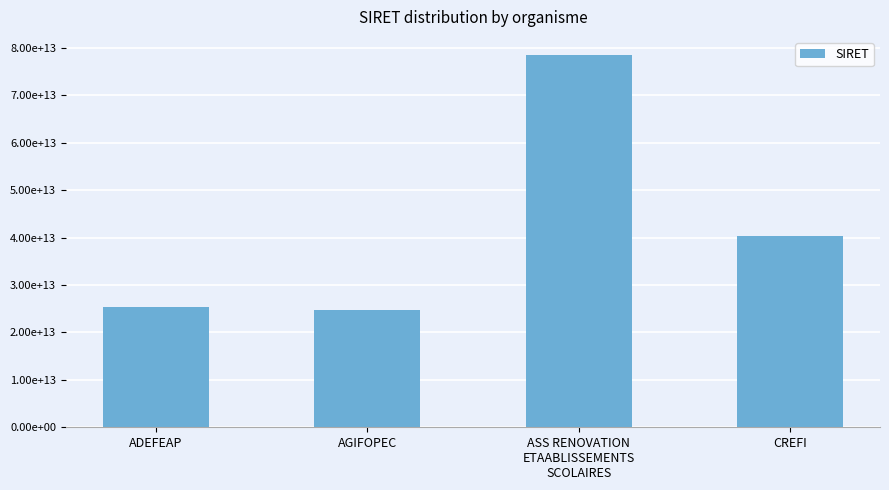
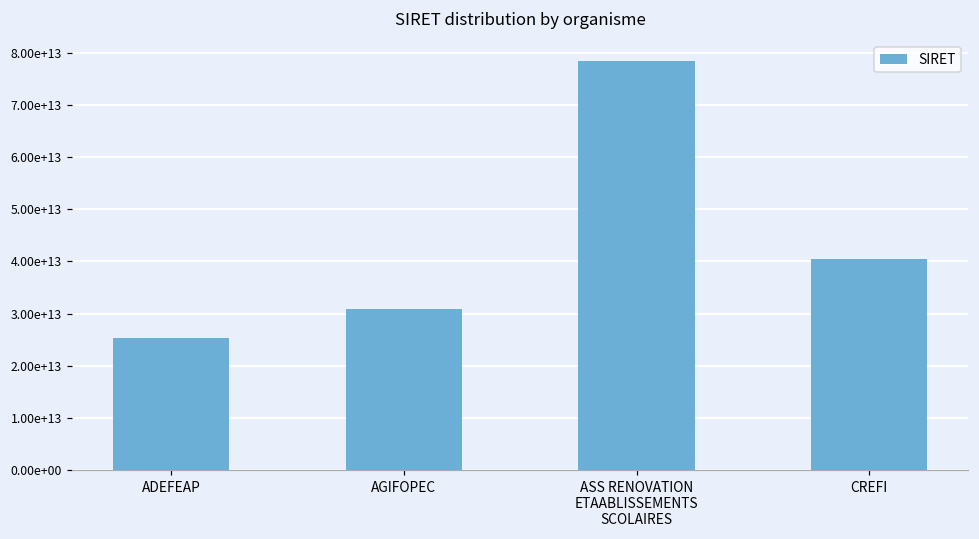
AGIFOPEC: 25000000000000 -> 31000000000000
